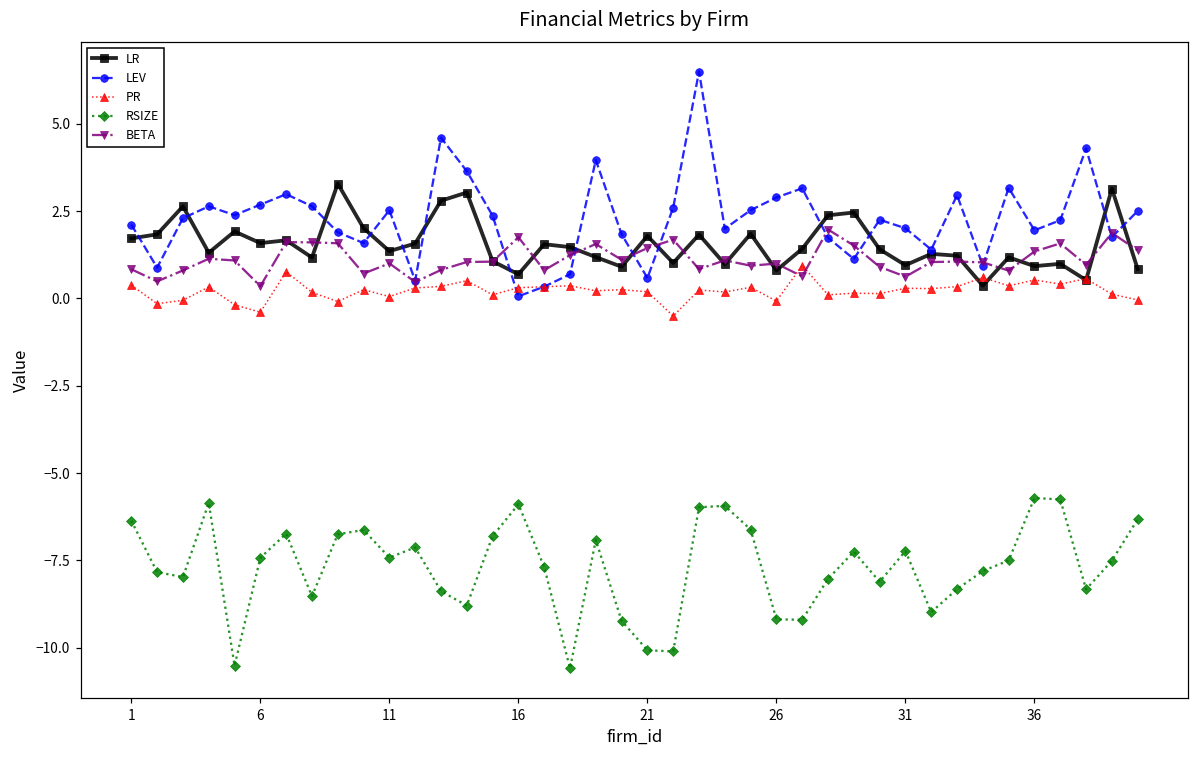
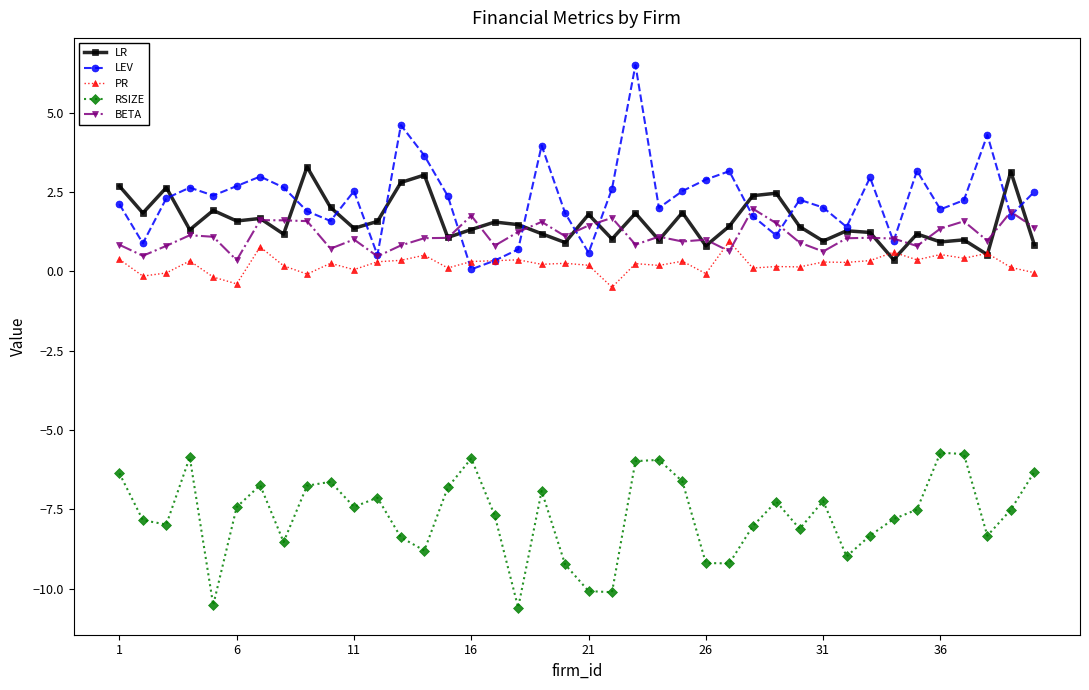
LR, 1: 1.7 -> 2.7
LR, 16: 0.7 -> 1.3
